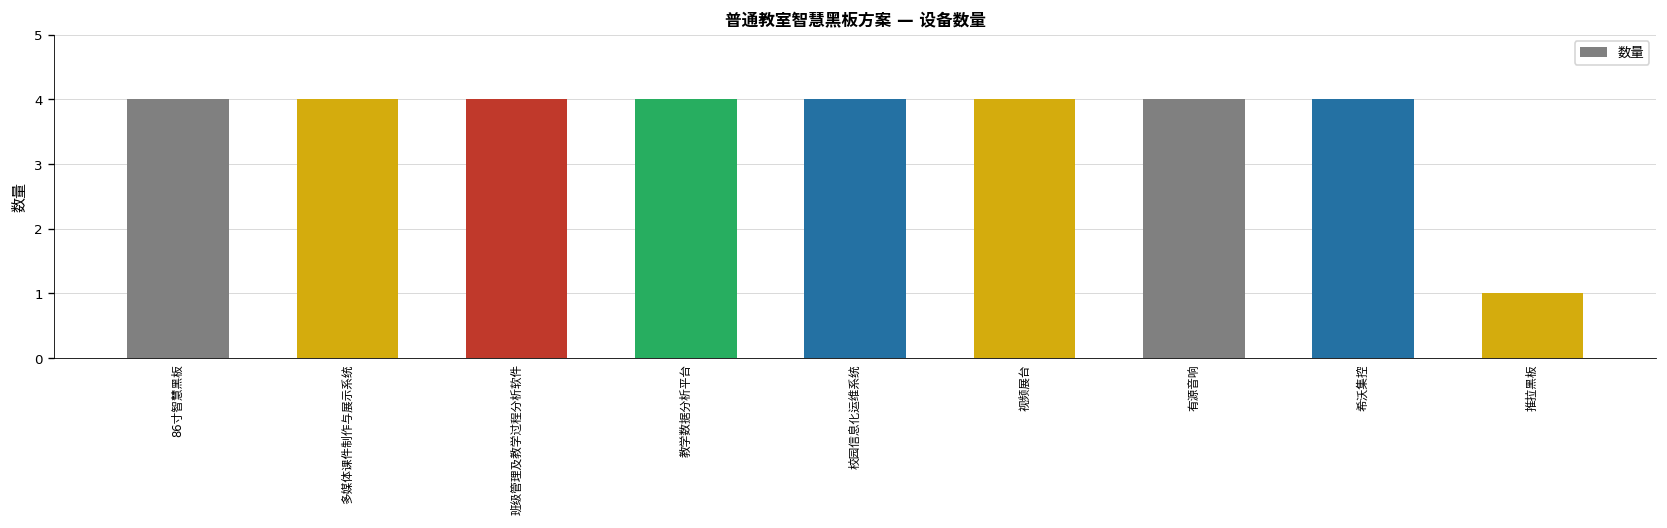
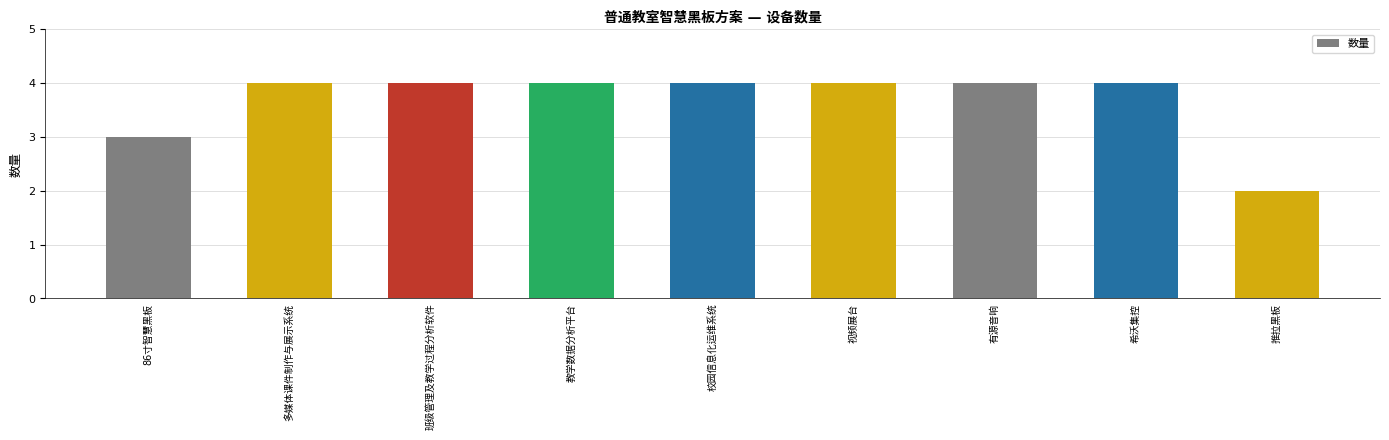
86寸智慧黑板: 4 -> 3
推拉黑板: 1 -> 2
